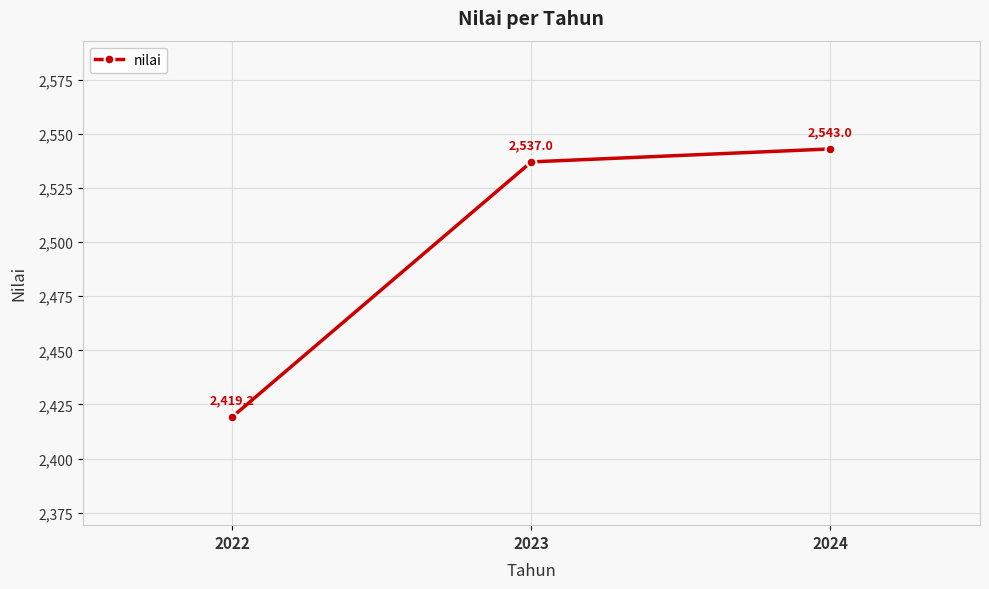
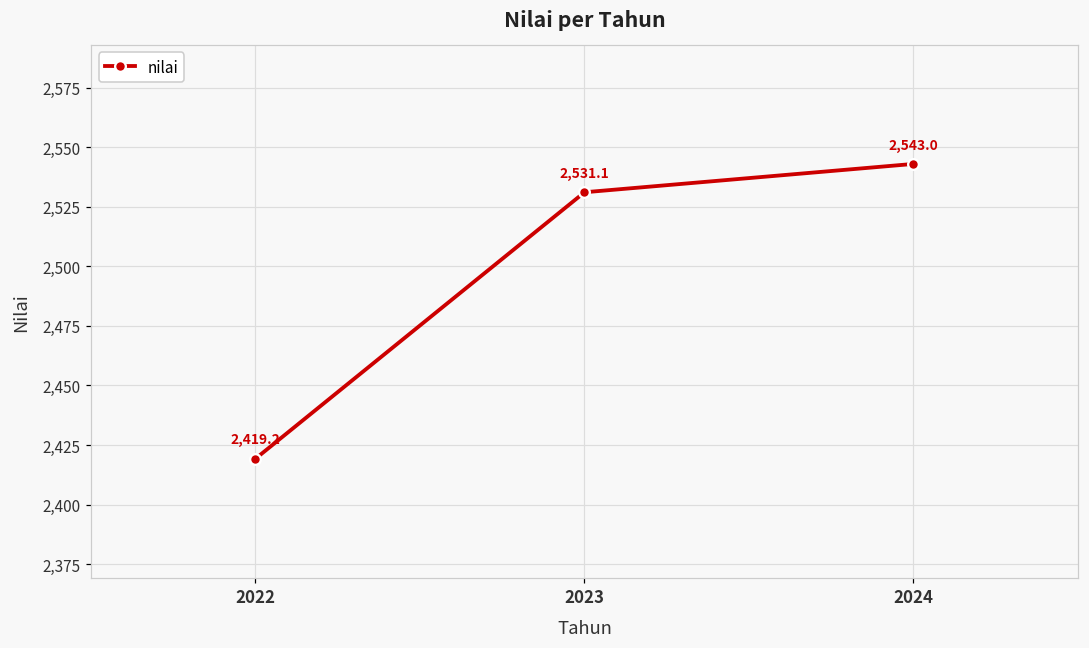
2023: 2,537.0 -> 2,531.1
